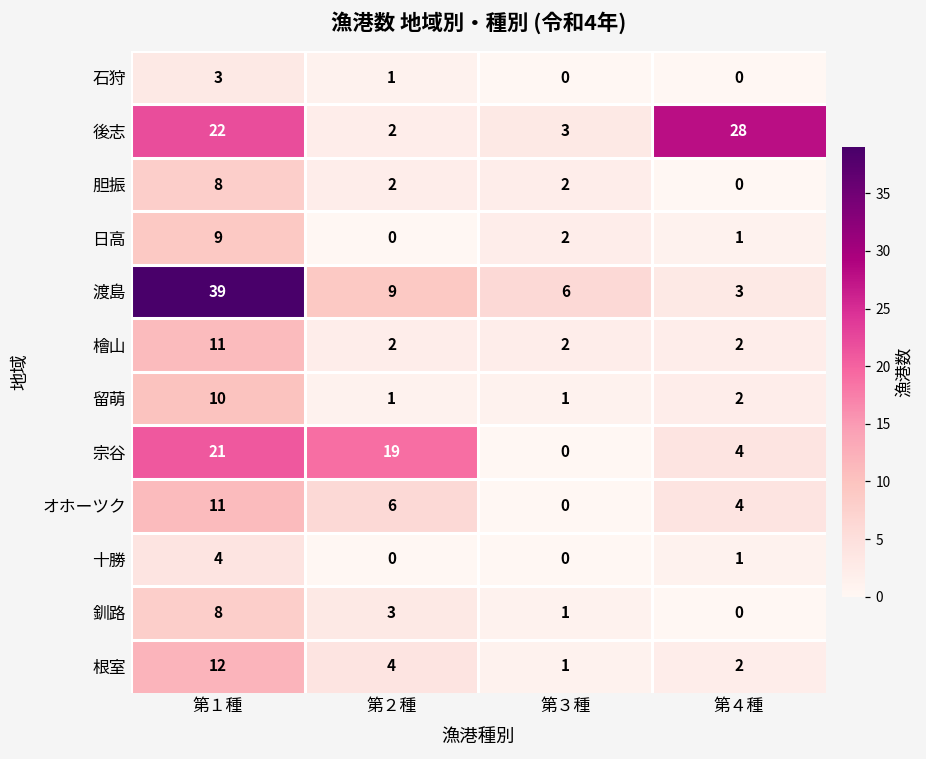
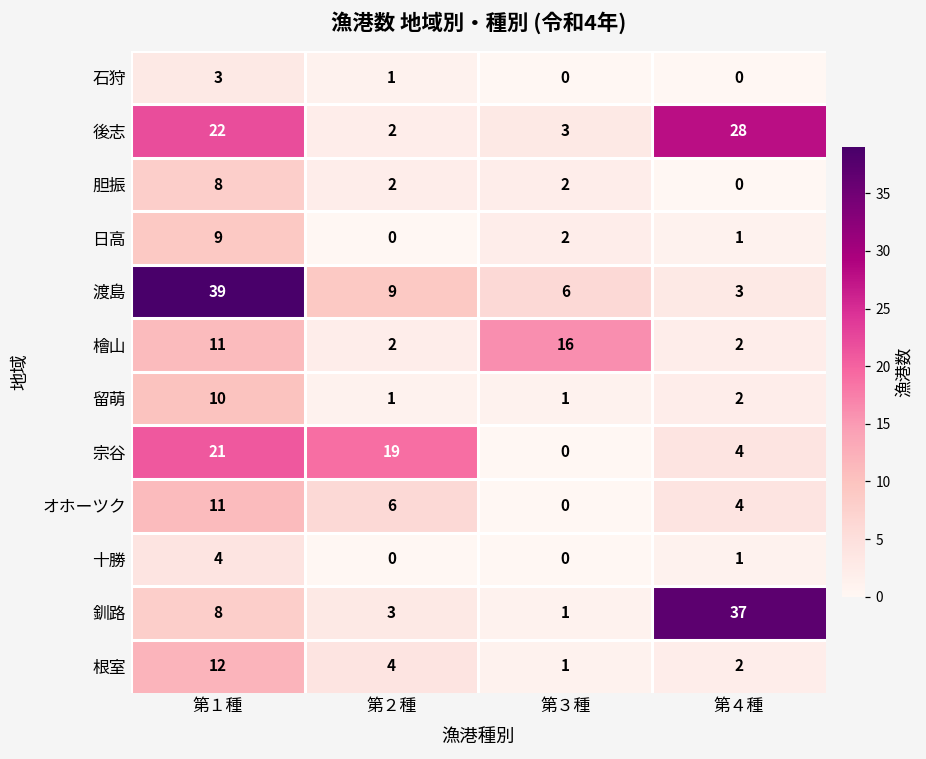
檜山, 第３種: 2 -> 16
釧路, 第４種: 0 -> 37
